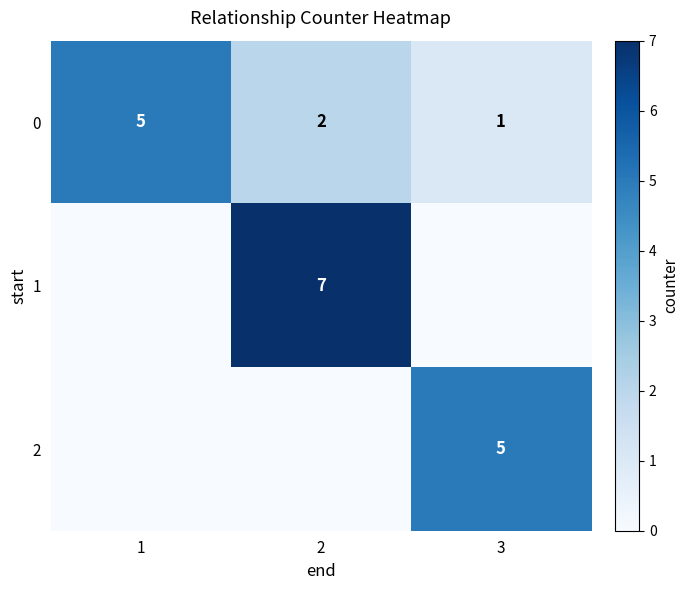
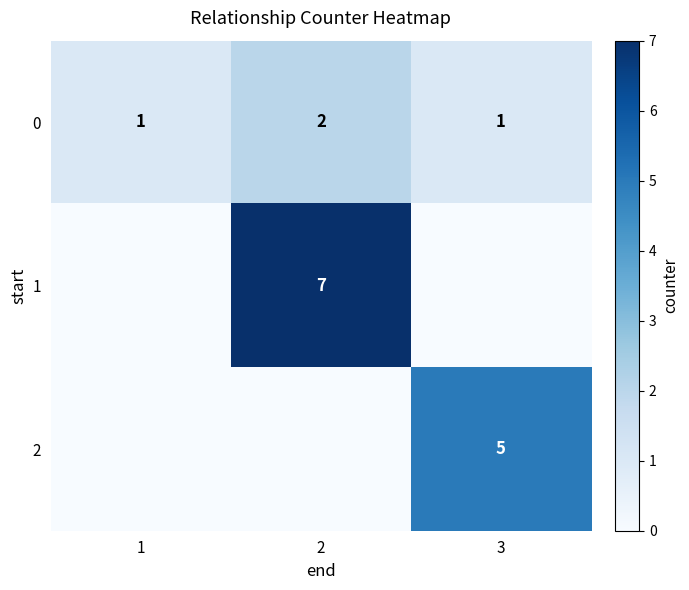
0, 1: 5 -> 1
